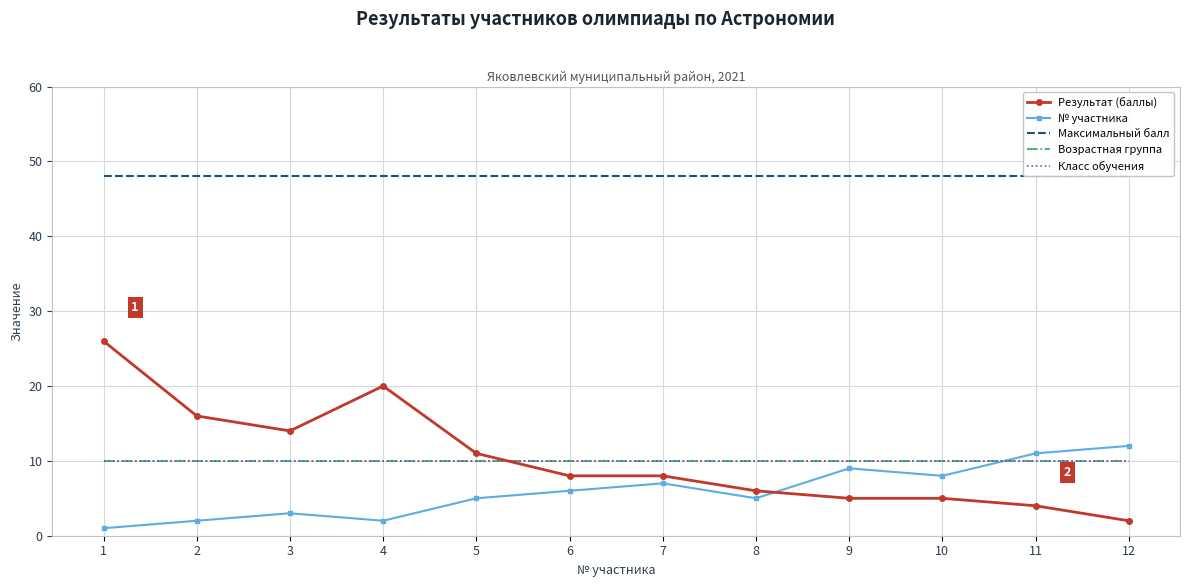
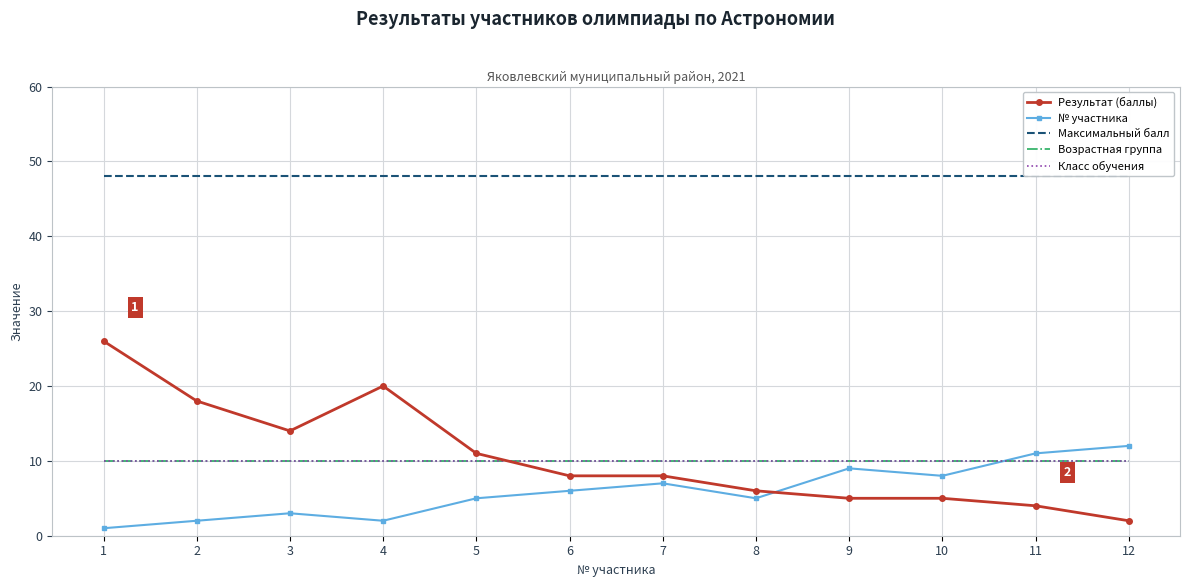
Результат (баллы), 2: 16 -> 18
